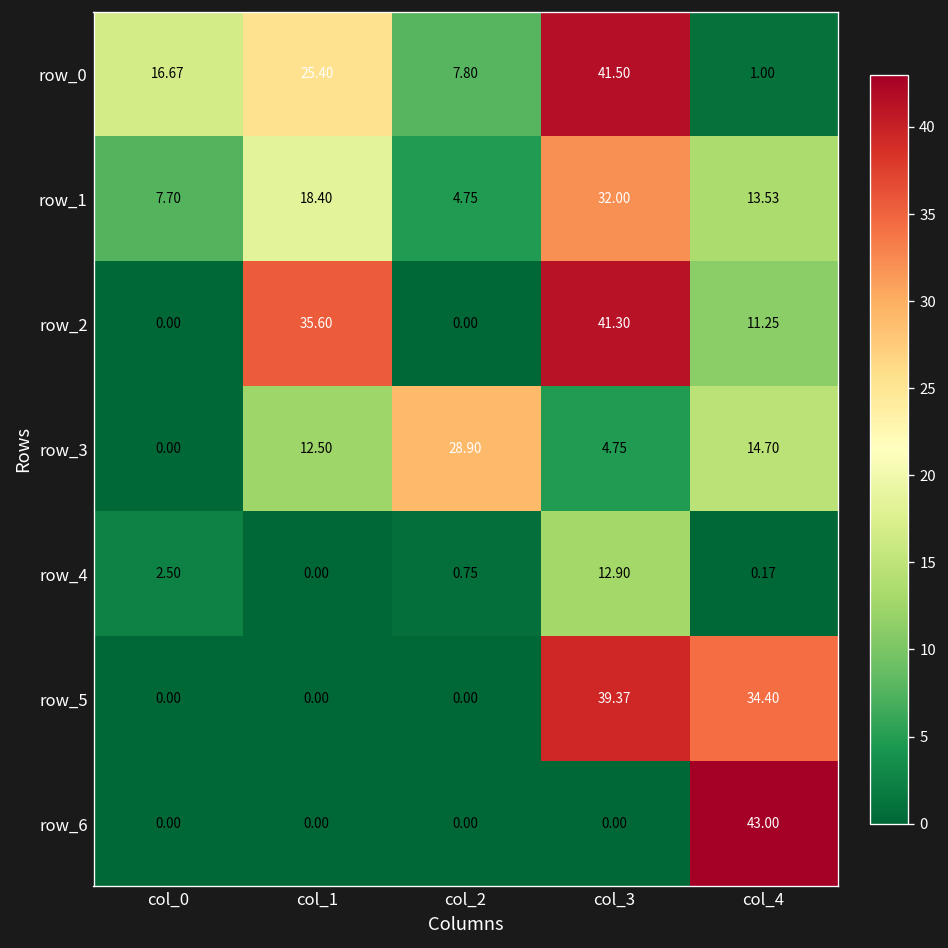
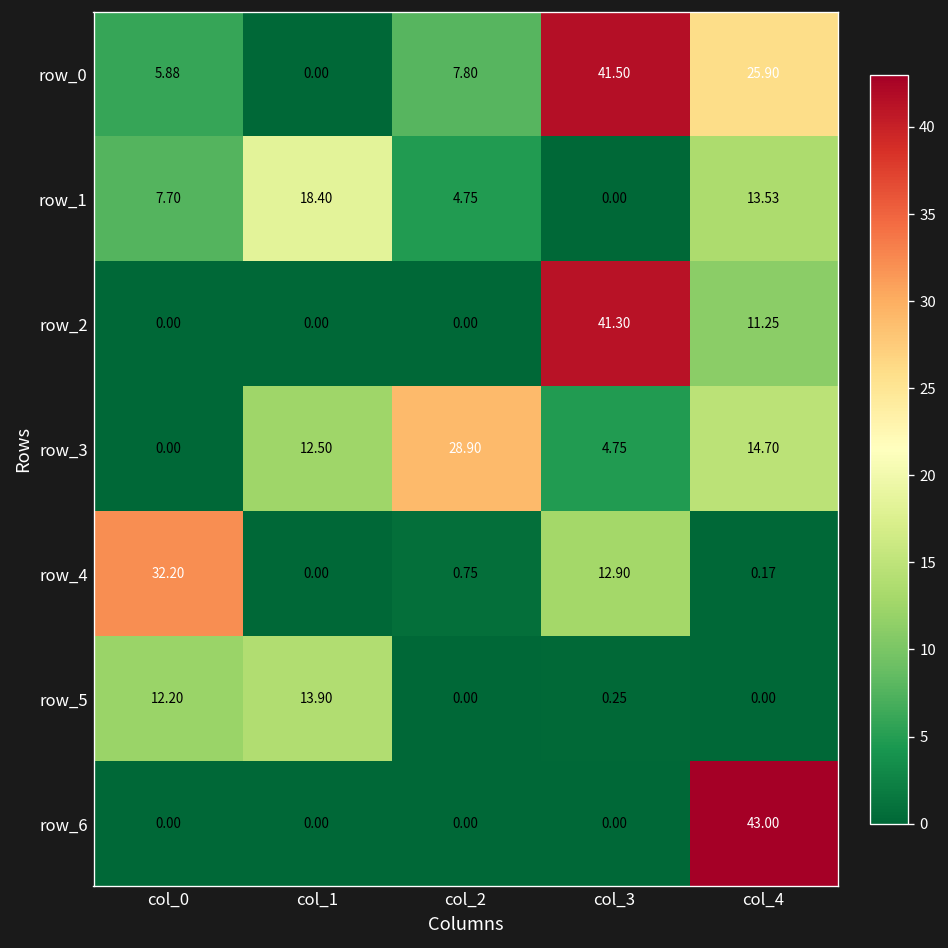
row_0, col_0: 16.67 -> 5.88
row_0, col_1: 25.40 -> 0.00
row_0, col_4: 1.00 -> 25.90
row_1, col_3: 32.00 -> 0.00
row_2, col_1: 35.60 -> 0.00
row_4, col_0: 2.50 -> 32.20
row_5, col_0: 0.00 -> 12.20
row_5, col_1: 0.00 -> 13.90
row_5, col_3: 39.37 -> 0.25
row_5, col_4: 34.40 -> 0.00
